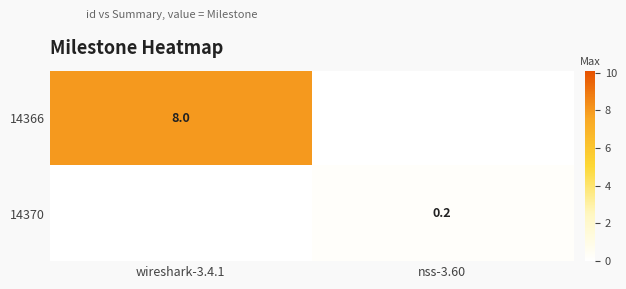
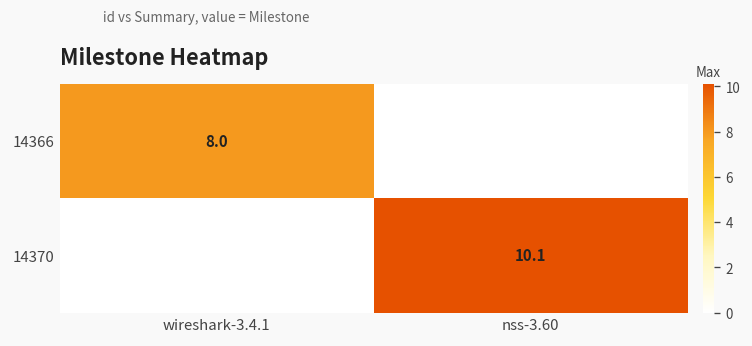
14370, nss-3.60: 0.2 -> 10.1
